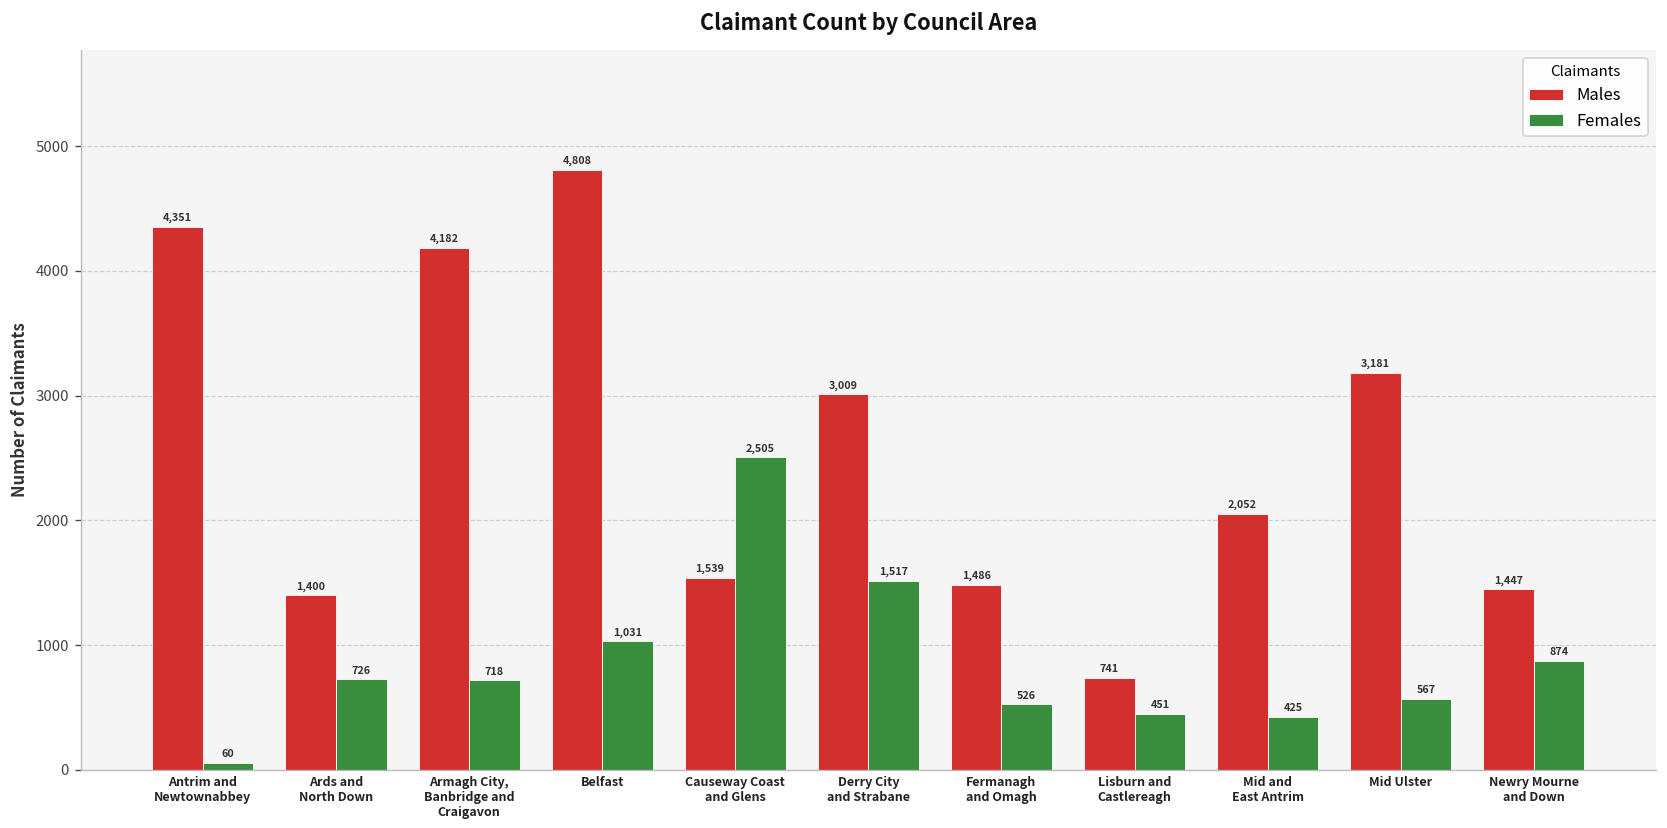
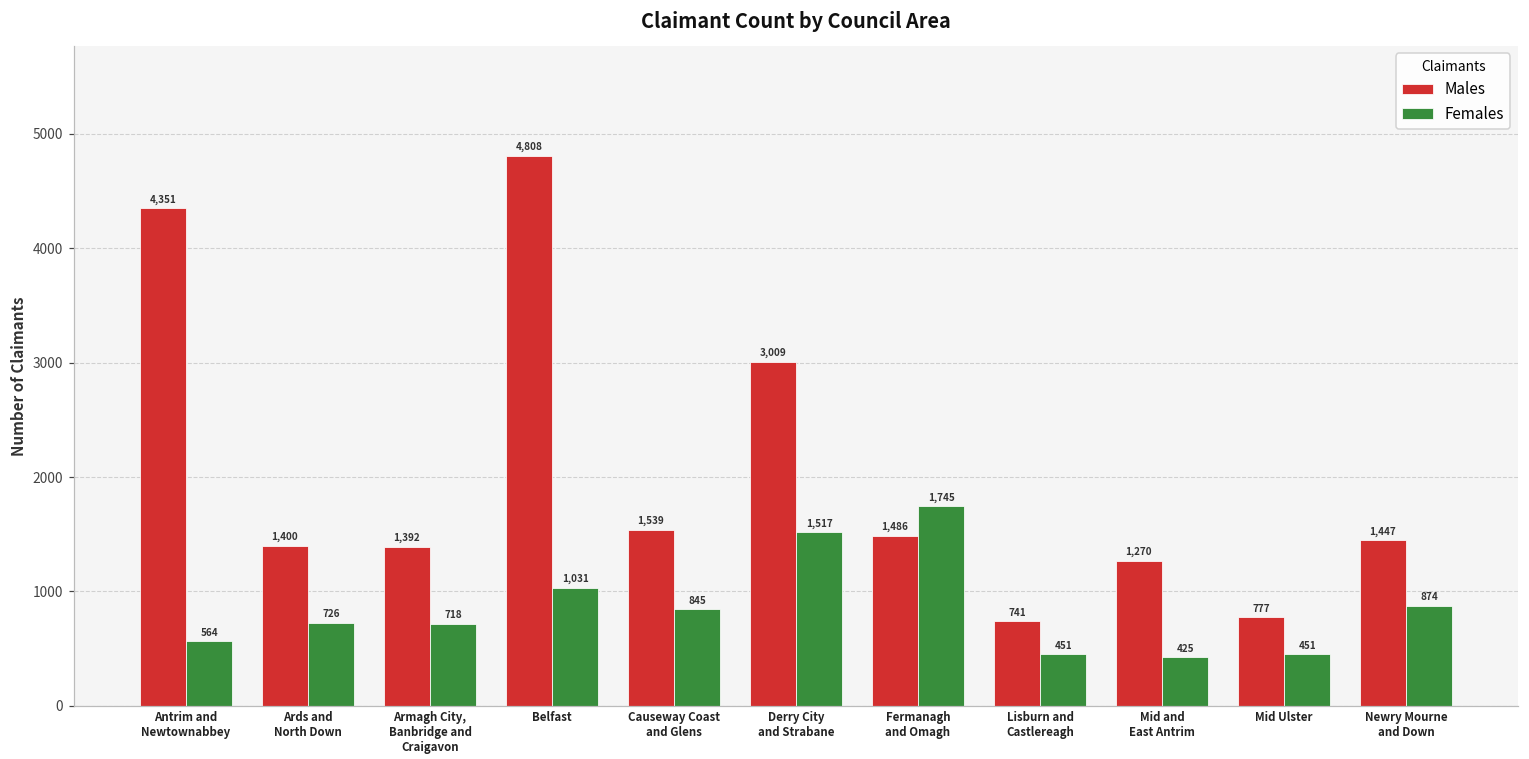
Females, Antrim and Newtownabbey: 60 -> 564
Males, Armagh City, Banbridge and Craigavon: 4,182 -> 1,392
Females, Causeway Coast and Glens: 2,505 -> 845
Females, Fermanagh and Omagh: 526 -> 1,745
Males, Mid and East Antrim: 2,052 -> 1,270
Males, Mid Ulster: 3,181 -> 777
Females, Mid Ulster: 567 -> 451
